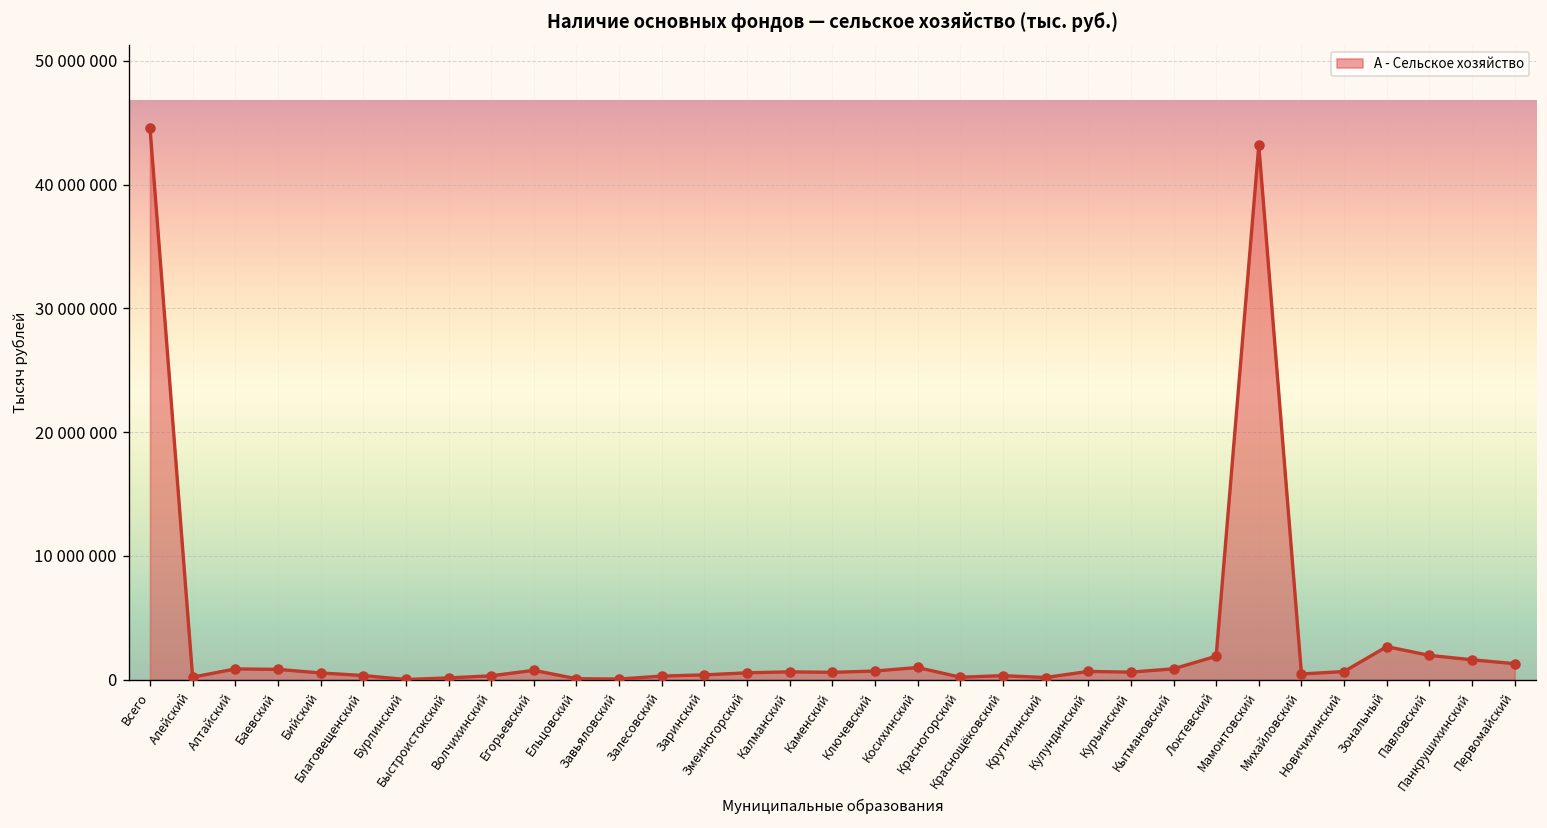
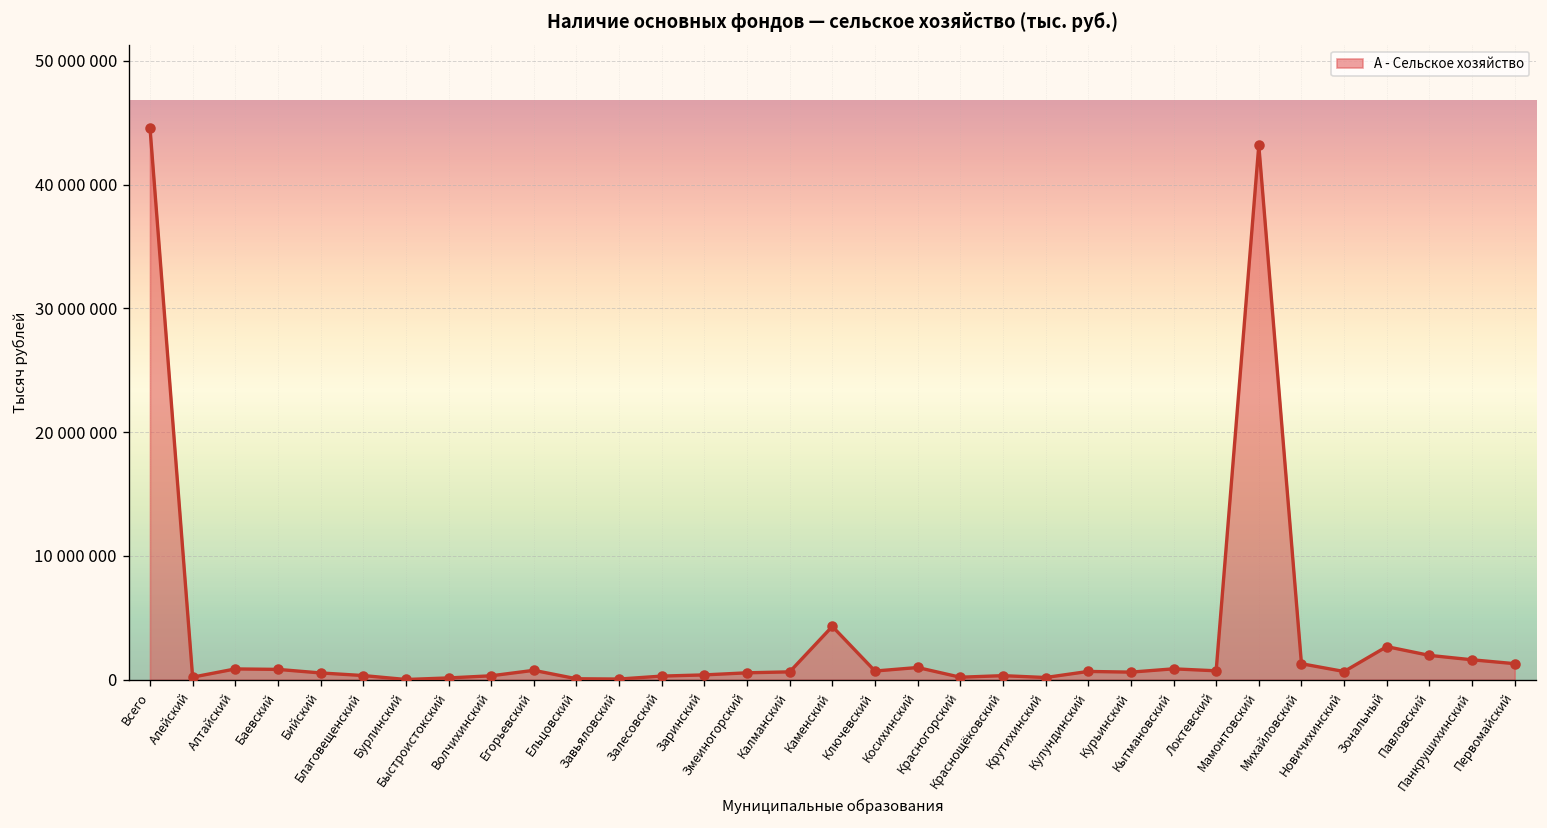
Каменский: 600000 -> 4300000
Локтевский: 1900000 -> 700000
Михайловский: 500000 -> 1300000
